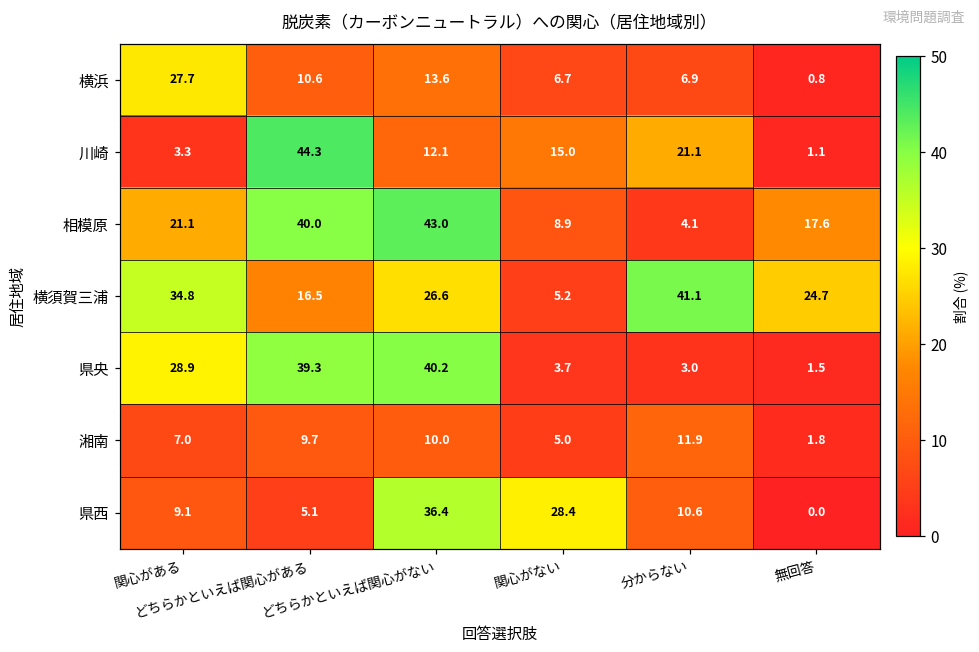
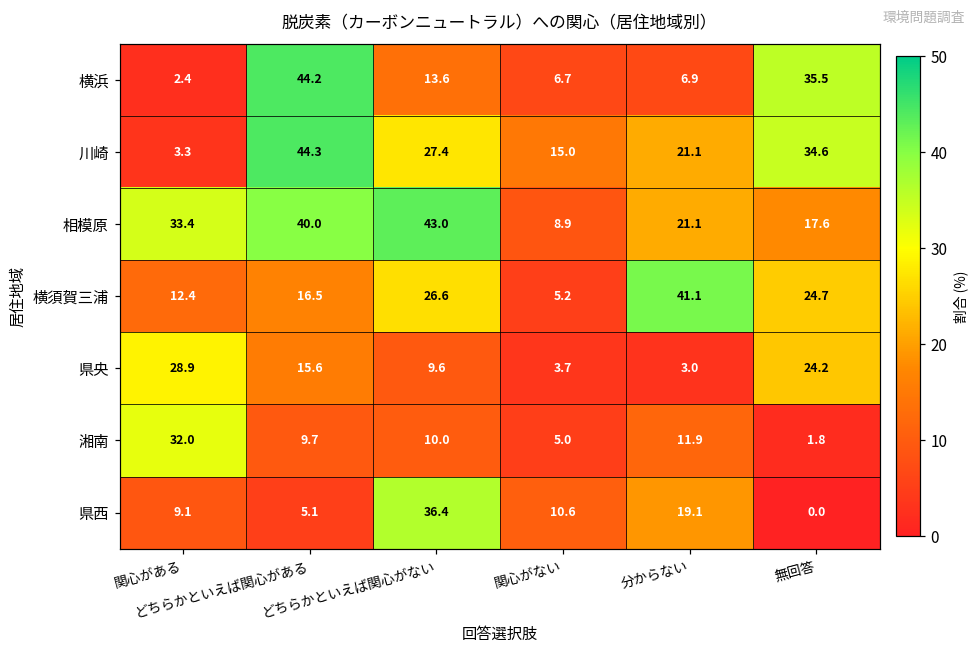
横浜, 関心がある: 27.7 -> 2.4
横浜, どちらかといえば関心がある: 10.6 -> 44.2
横浜, 無回答: 0.8 -> 35.5
川崎, どちらかといえば関心がない: 12.1 -> 27.4
川崎, 無回答: 1.1 -> 34.6
相模原, 関心がある: 21.1 -> 33.4
相模原, 分からない: 4.1 -> 21.1
横須賀三浦, 関心がある: 34.8 -> 12.4
県央, どちらかといえば関心がある: 39.3 -> 15.6
県央, どちらかといえば関心がない: 40.2 -> 9.6
県央, 無回答: 1.5 -> 24.2
湘南, 関心がある: 7.0 -> 32.0
県西, 関心がない: 28.4 -> 10.6
県西, 分からない: 10.6 -> 19.1
